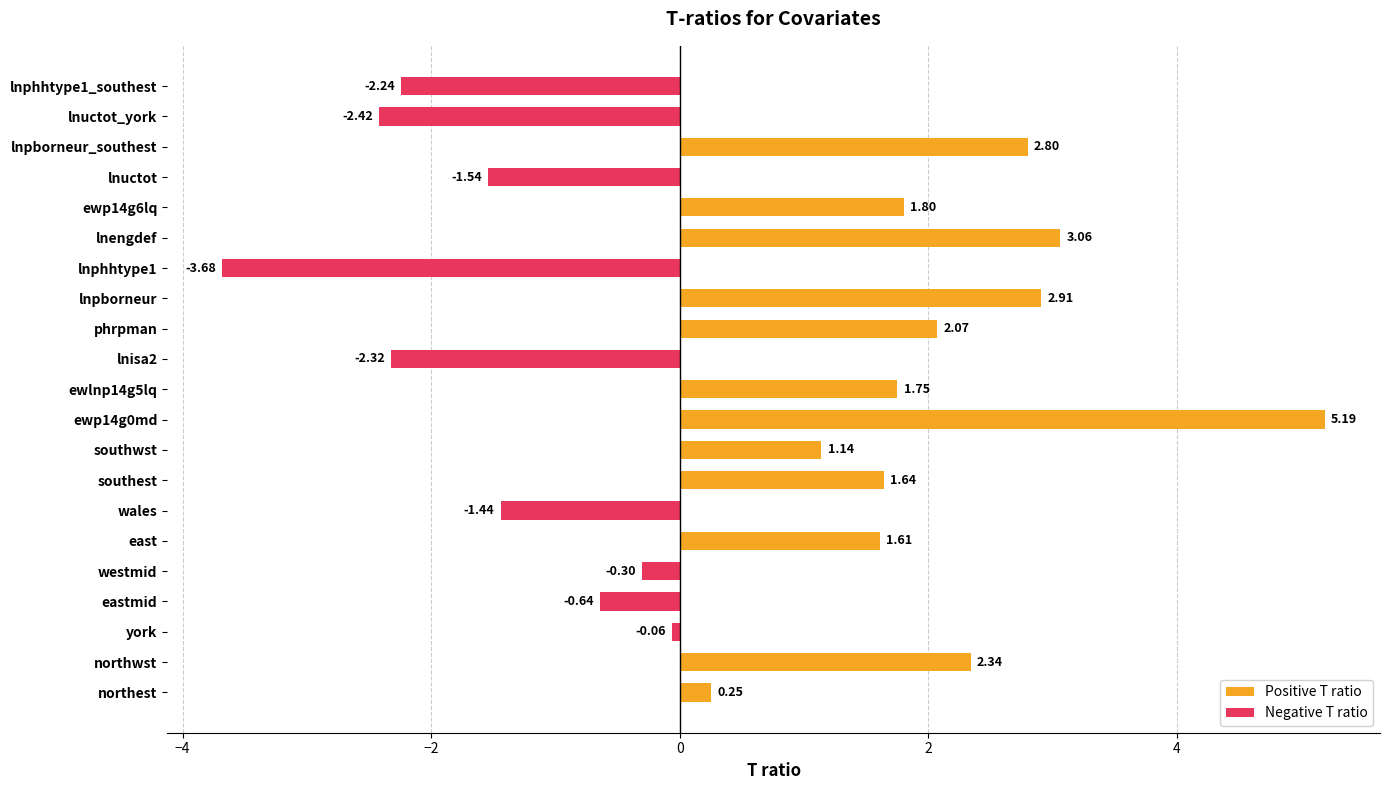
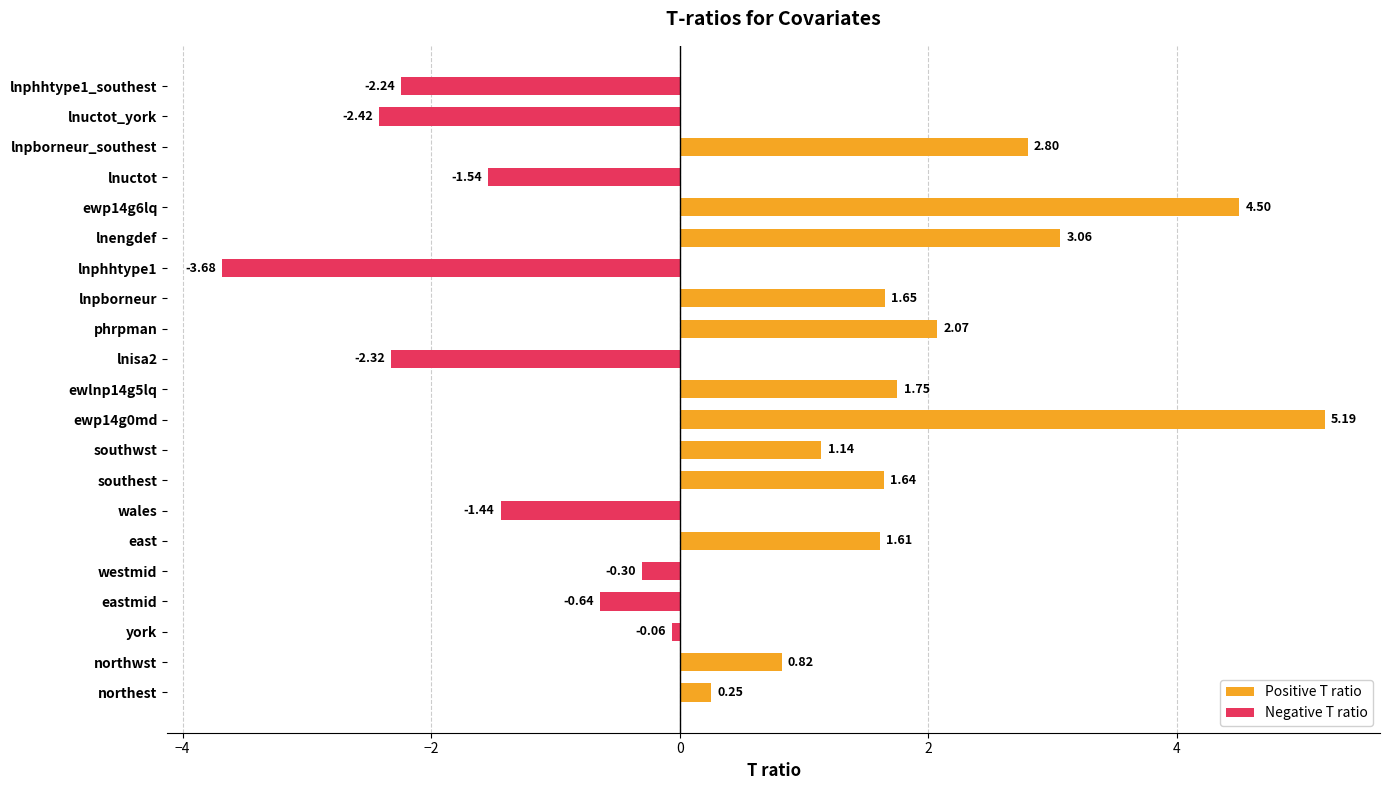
Positive T ratio, ewp14g6lq: 1.80 -> 4.50
Positive T ratio, lnpborneur: 2.91 -> 1.65
Positive T ratio, northwst: 2.34 -> 0.82
